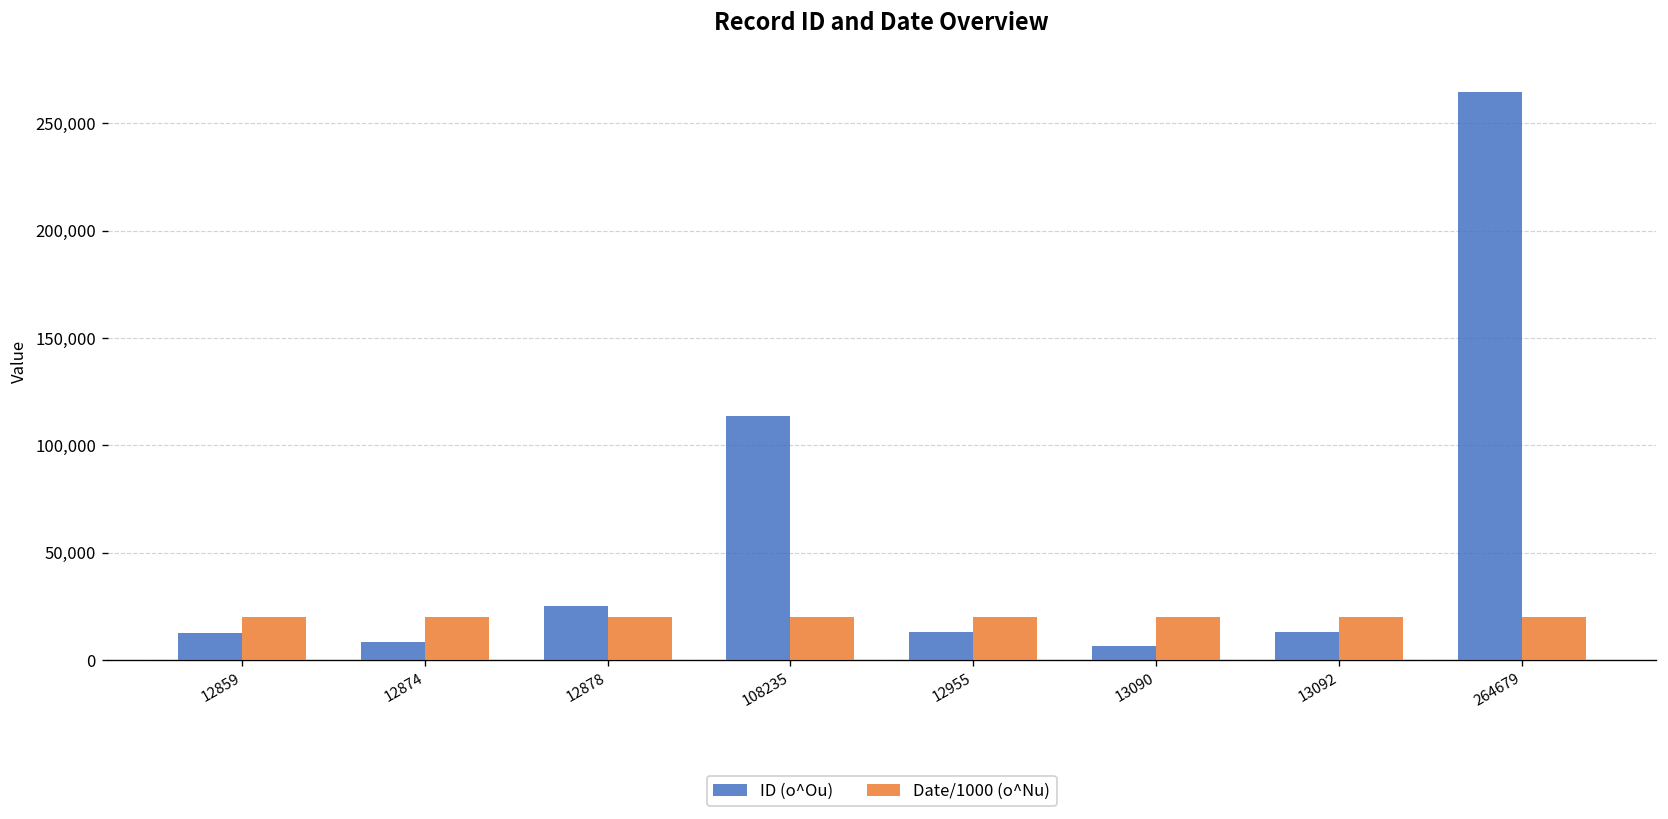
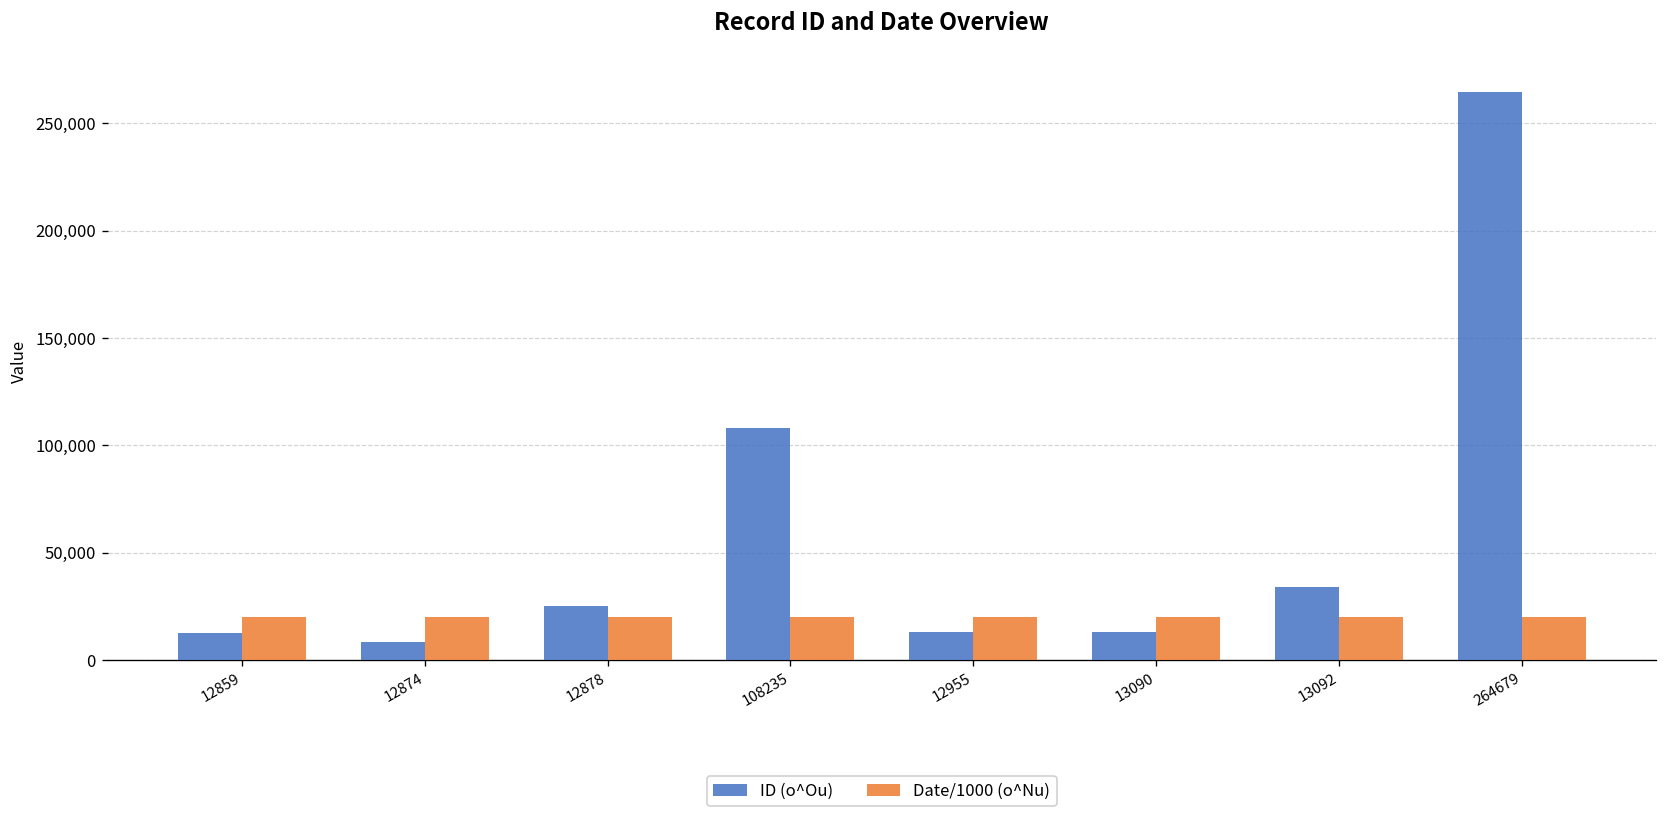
ID (o^Ou), 108235: 114,000 -> 108,000
ID (o^Ou), 13090: 7,000 -> 13,000
ID (o^Ou), 13092: 13,000 -> 34,000
